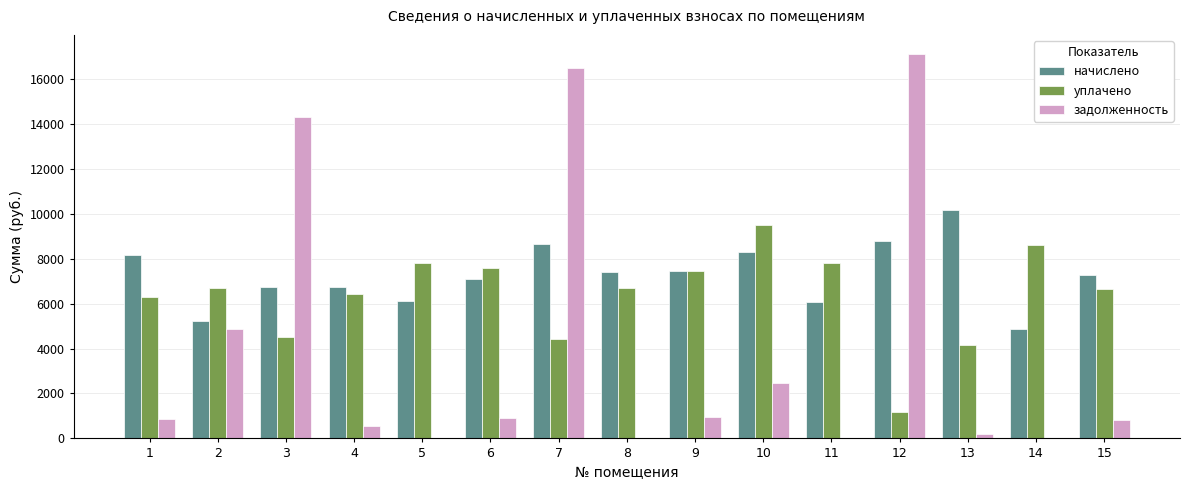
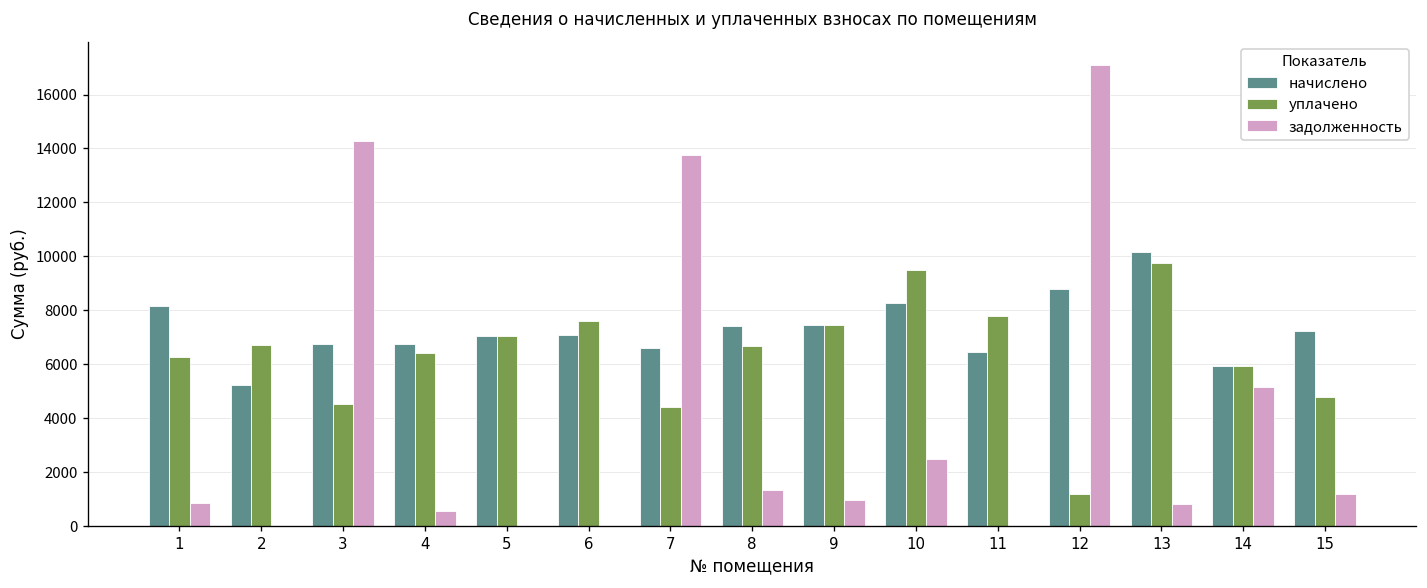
задолженность, 2: 4900 -> 0
начислено, 5: 6100 -> 7100
уплачено, 5: 7800 -> 7100
задолженность, 6: 900 -> 0
начислено, 7: 8600 -> 6600
задолженность, 7: 16500 -> 13800
задолженность, 8: 0 -> 1300
начислено, 11: 6100 -> 6500
уплачено, 13: 4100 -> 9800
задолженность, 13: 200 -> 800
начислено, 14: 4900 -> 5900
уплачено, 14: 8600 -> 5900
задолженность, 14: 0 -> 5200
уплачено, 15: 6600 -> 4800
задолженность, 15: 800 -> 1200
